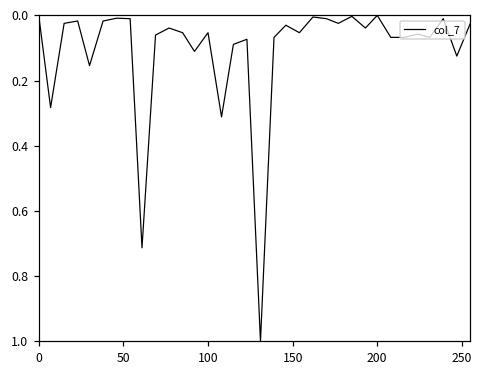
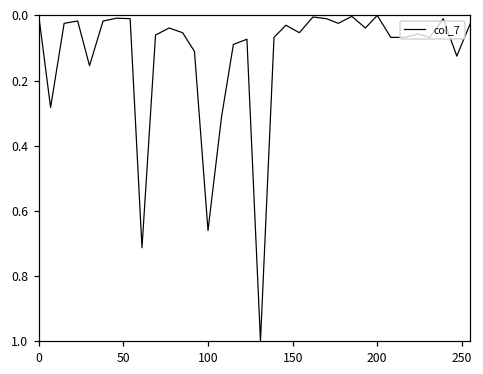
100: 0.05 -> 0.66
